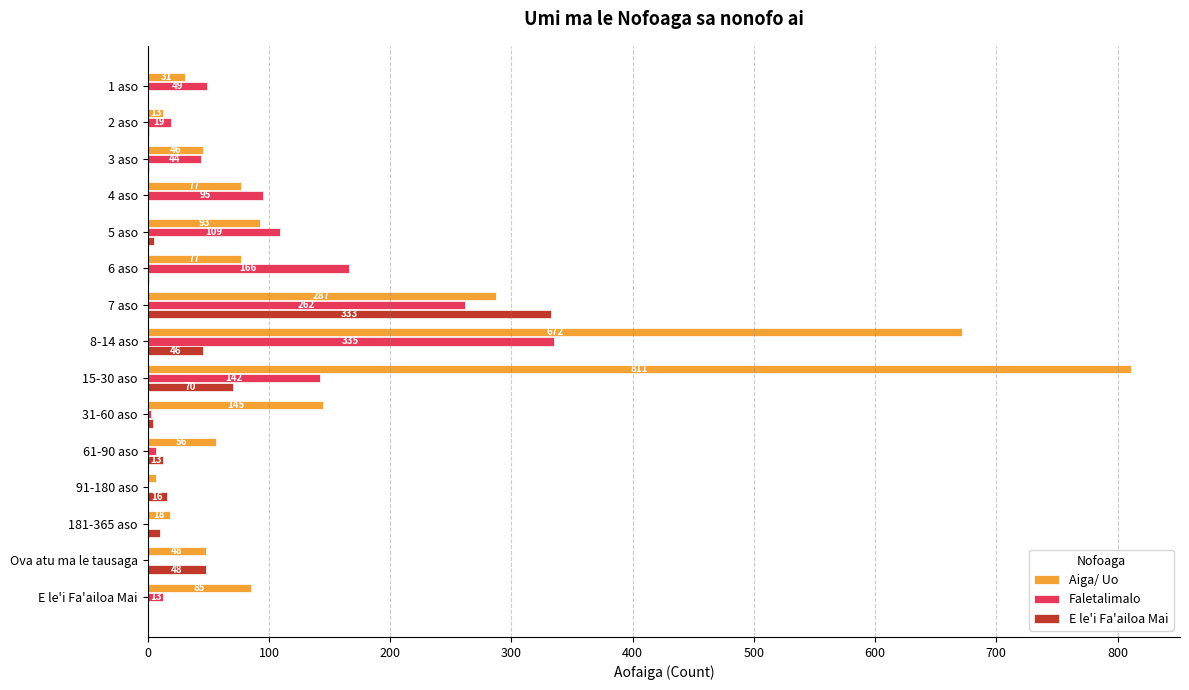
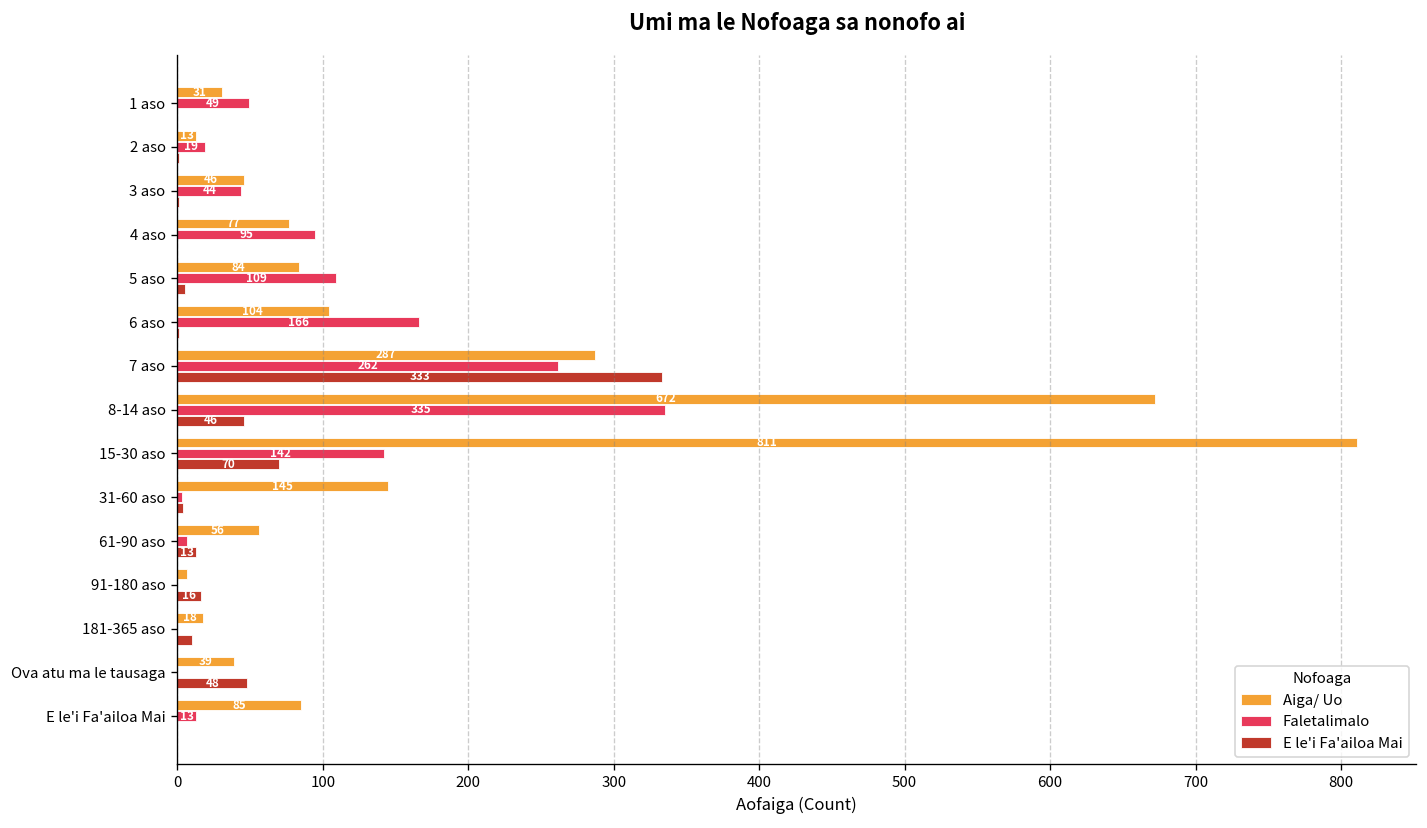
Aiga/ Uo, 5 aso: 93 -> 84
Aiga/ Uo, 6 aso: 77 -> 104
Aiga/ Uo, Ova atu ma le tausaga: 48 -> 39
